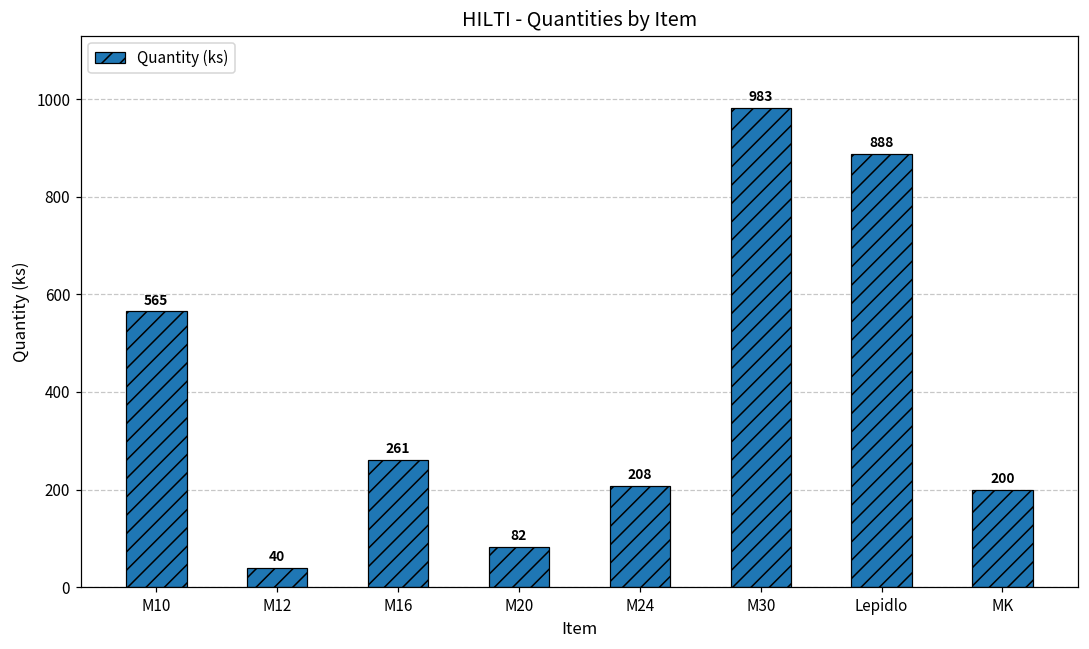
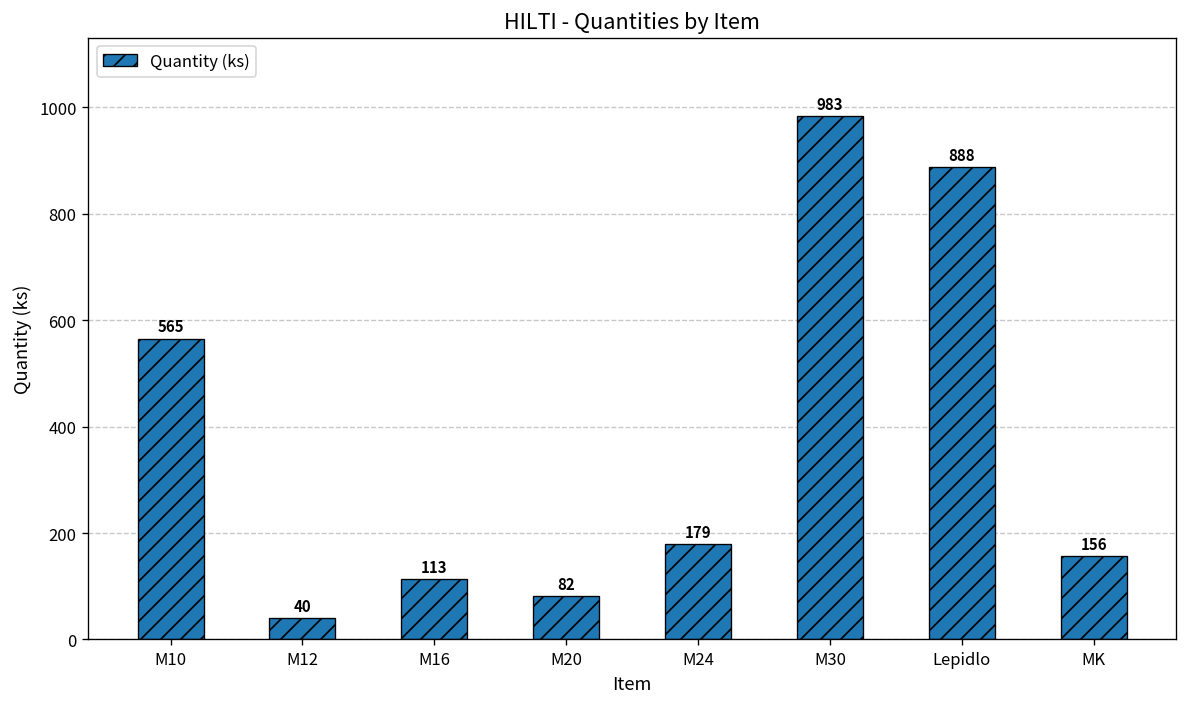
M16: 261 -> 113
M24: 208 -> 179
MK: 200 -> 156
